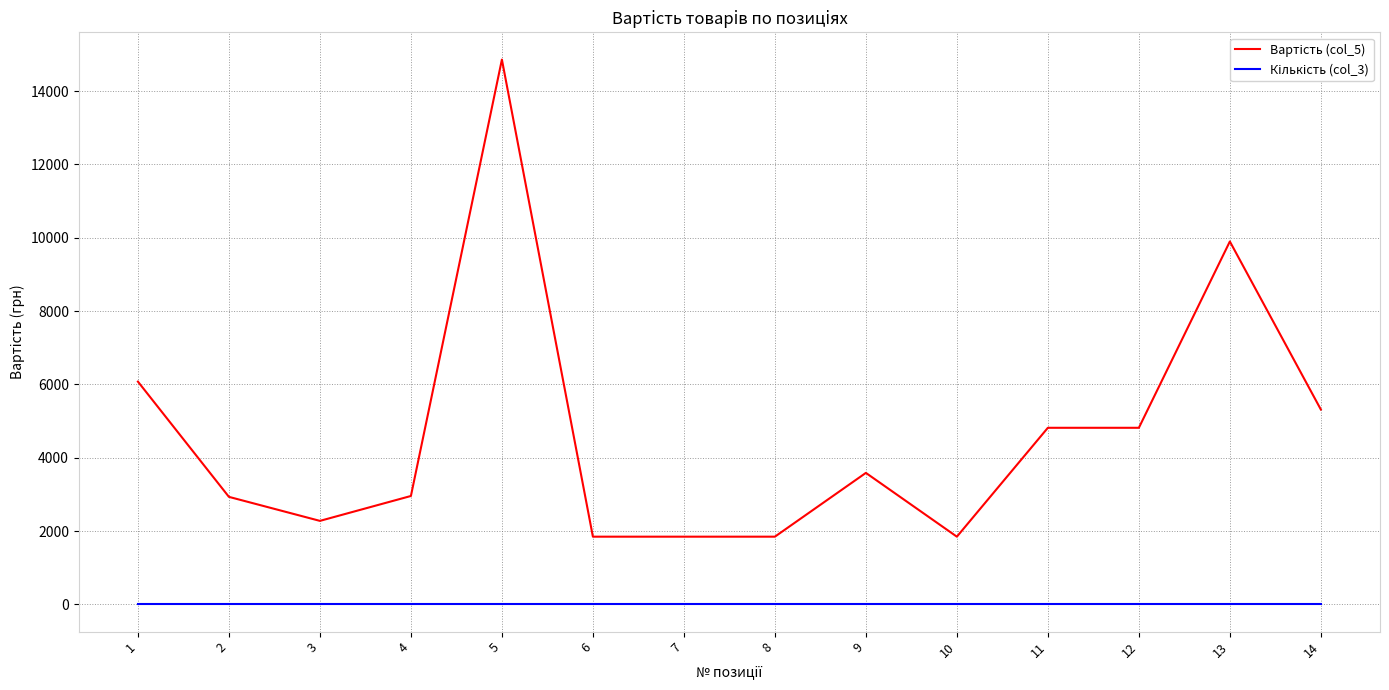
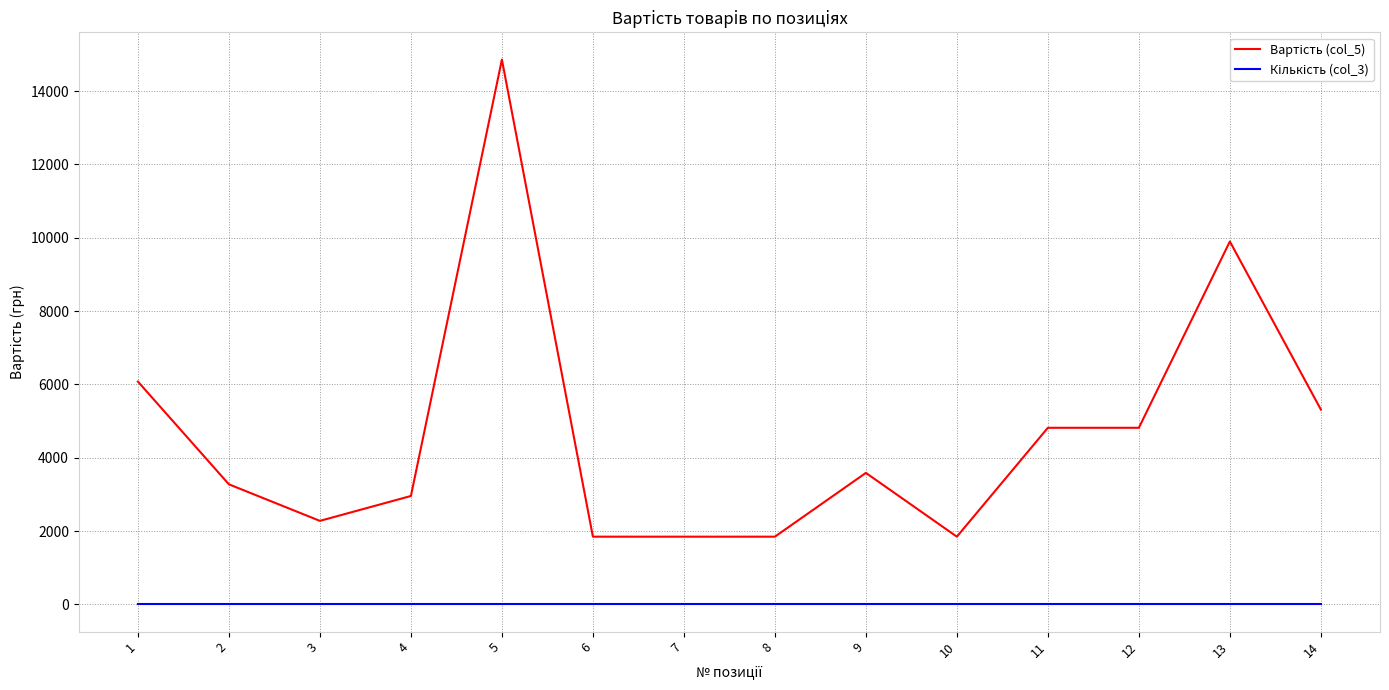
Вартість (col_5), 2: 2900 -> 3300
